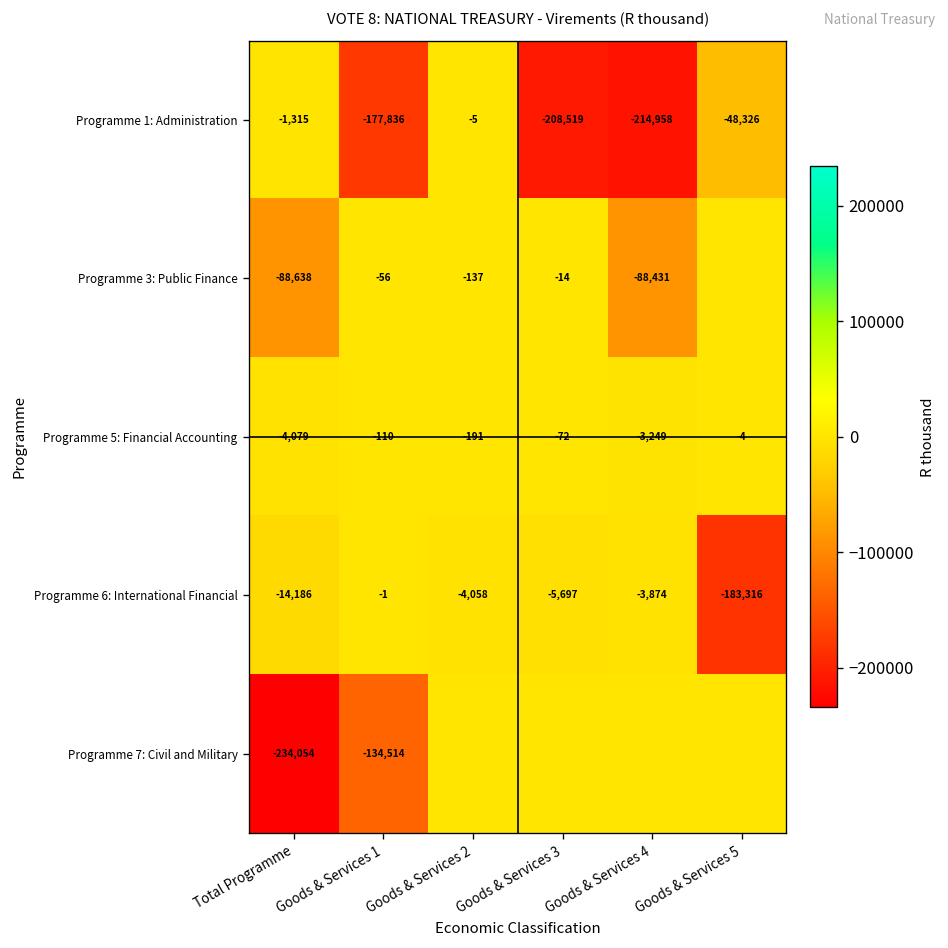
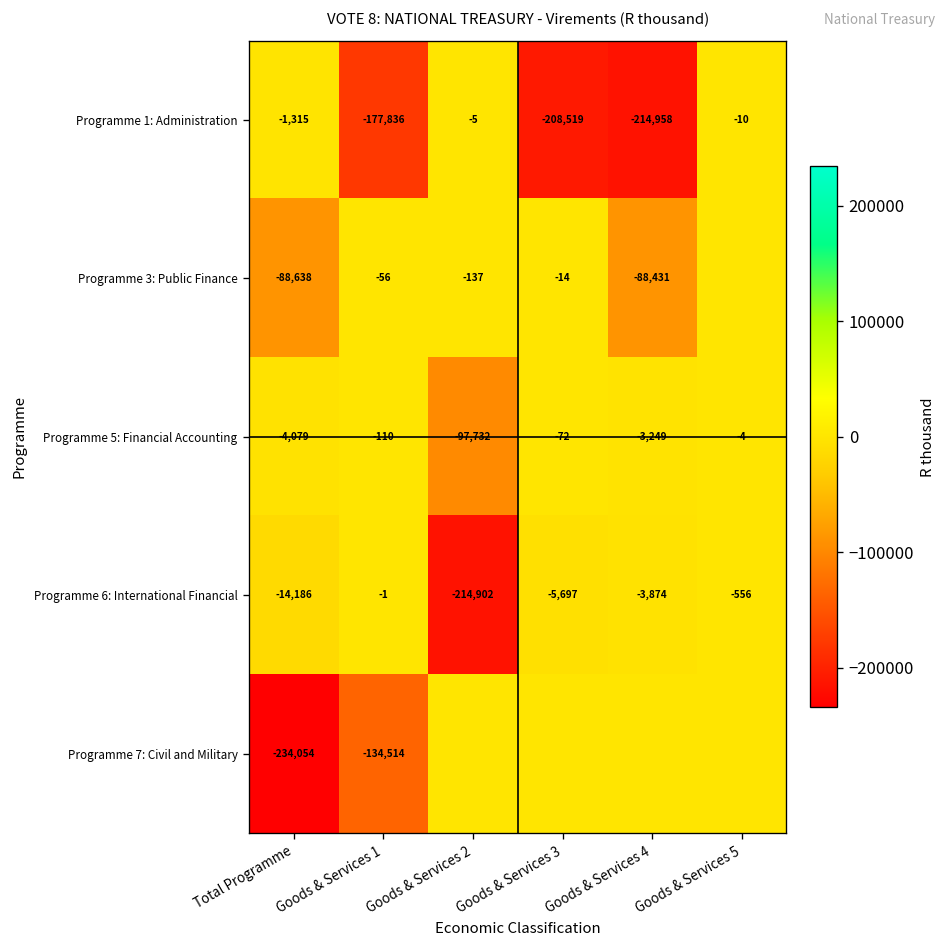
Programme 1: Administration, Goods & Services 5: -48,326 -> -10
Programme 5: Financial Accounting, Goods & Services 2: -191 -> -97,732
Programme 6: International Financial, Goods & Services 2: -4,058 -> -214,902
Programme 6: International Financial, Goods & Services 5: -183,316 -> -556
